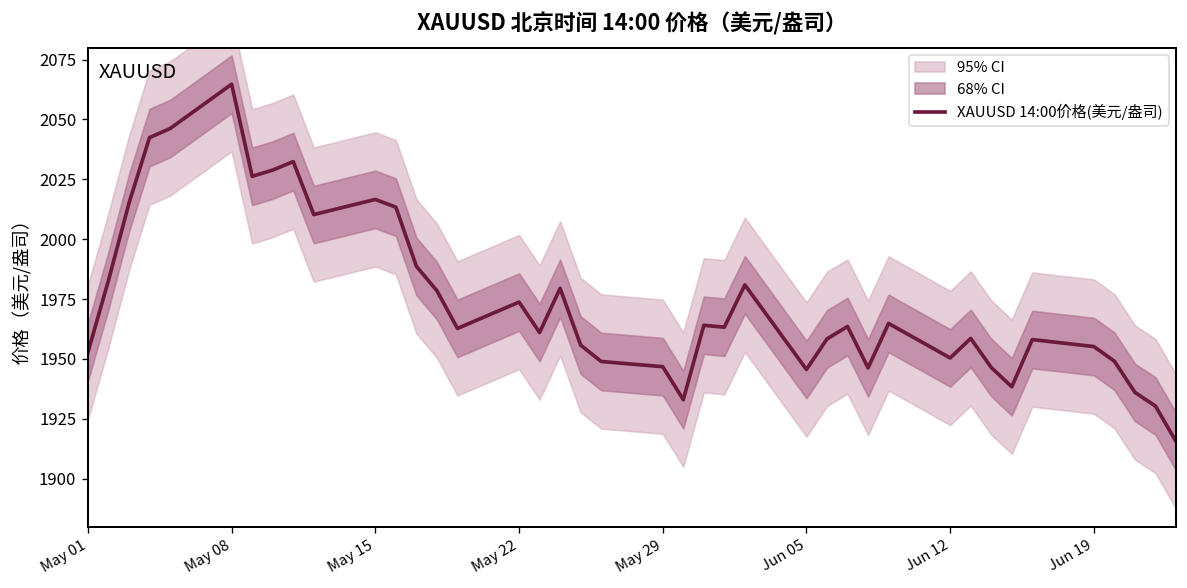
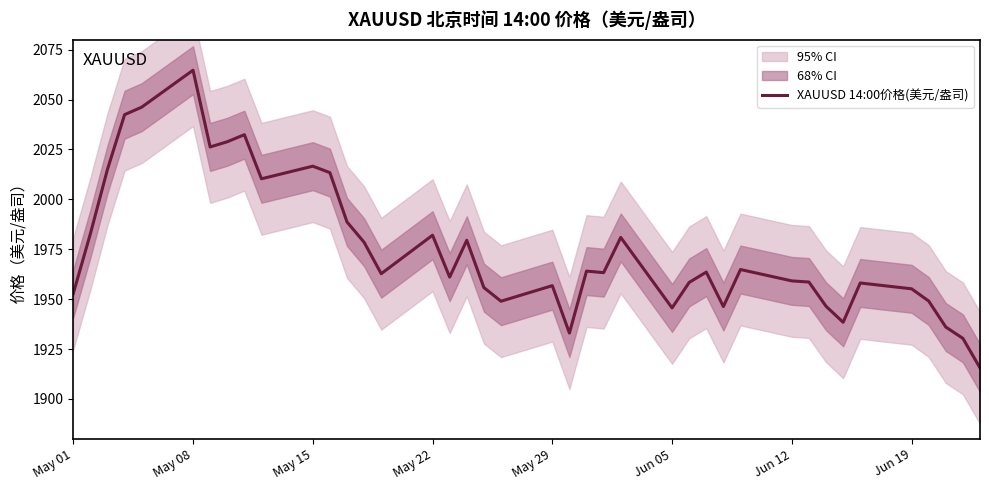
XAUUSD 14:00价格(美元/盎司), May 22: 1974 -> 1982
XAUUSD 14:00价格(美元/盎司), May 29: 1947 -> 1957
XAUUSD 14:00价格(美元/盎司), Jun 12: 1950 -> 1959
